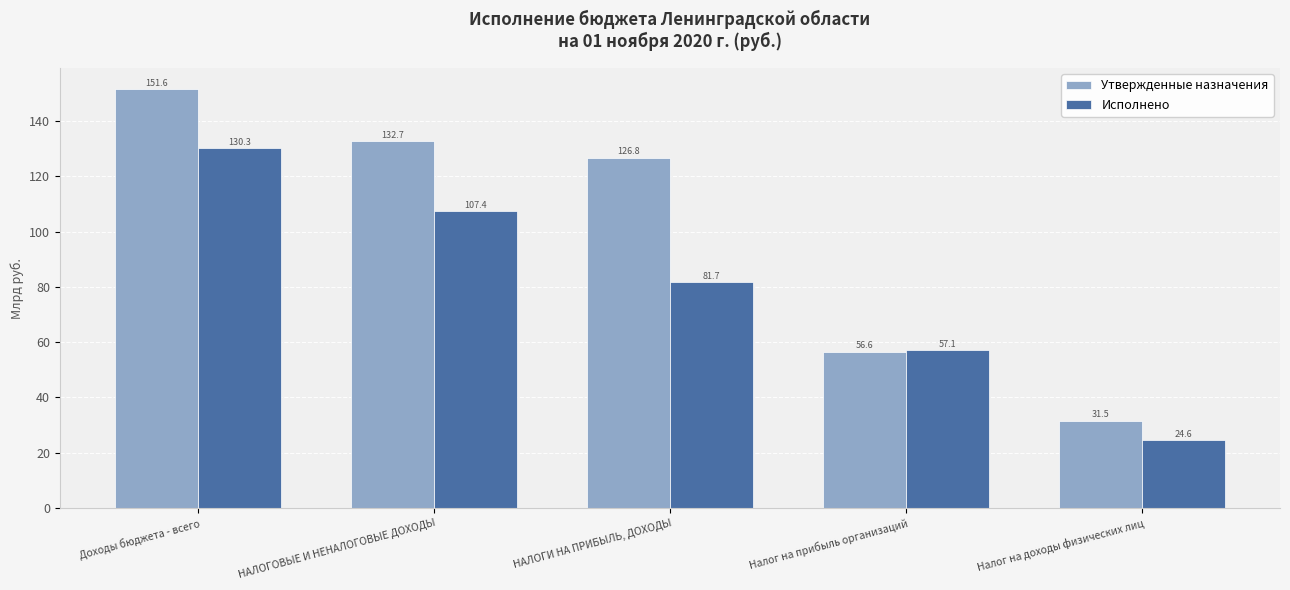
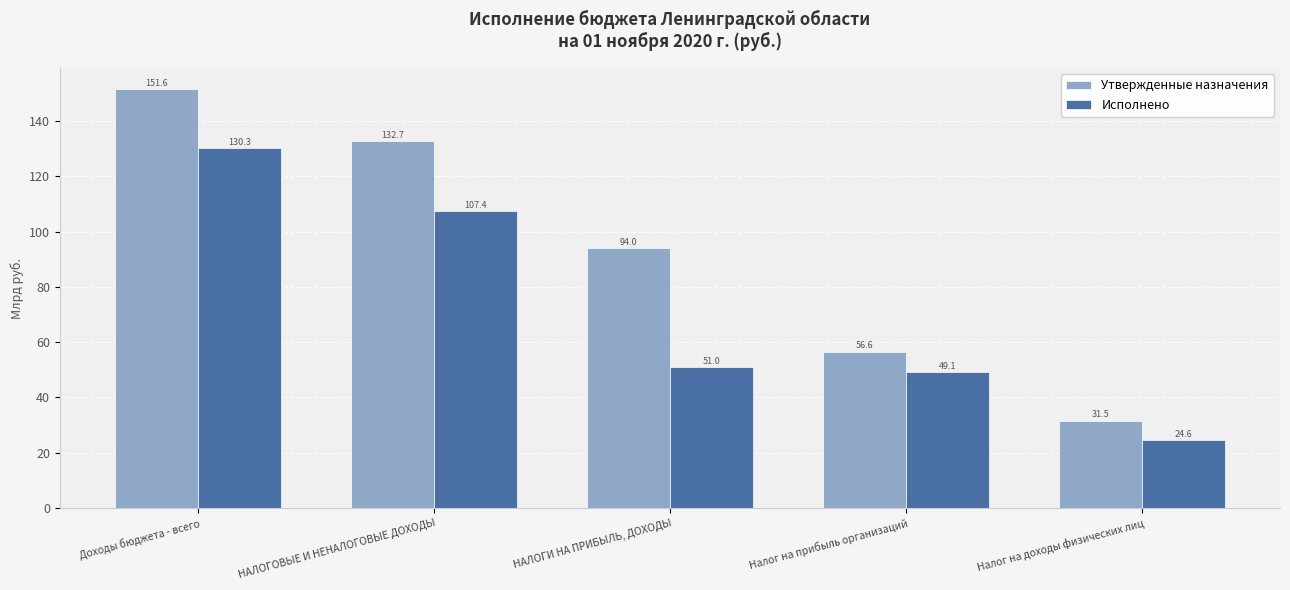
Утвержденные назначения, НАЛОГИ НА ПРИБЫЛЬ, ДОХОДЫ: 126.8 -> 94.0
Исполнено, НАЛОГИ НА ПРИБЫЛЬ, ДОХОДЫ: 81.7 -> 51.0
Исполнено, Налог на прибыль организаций: 57.1 -> 49.1
